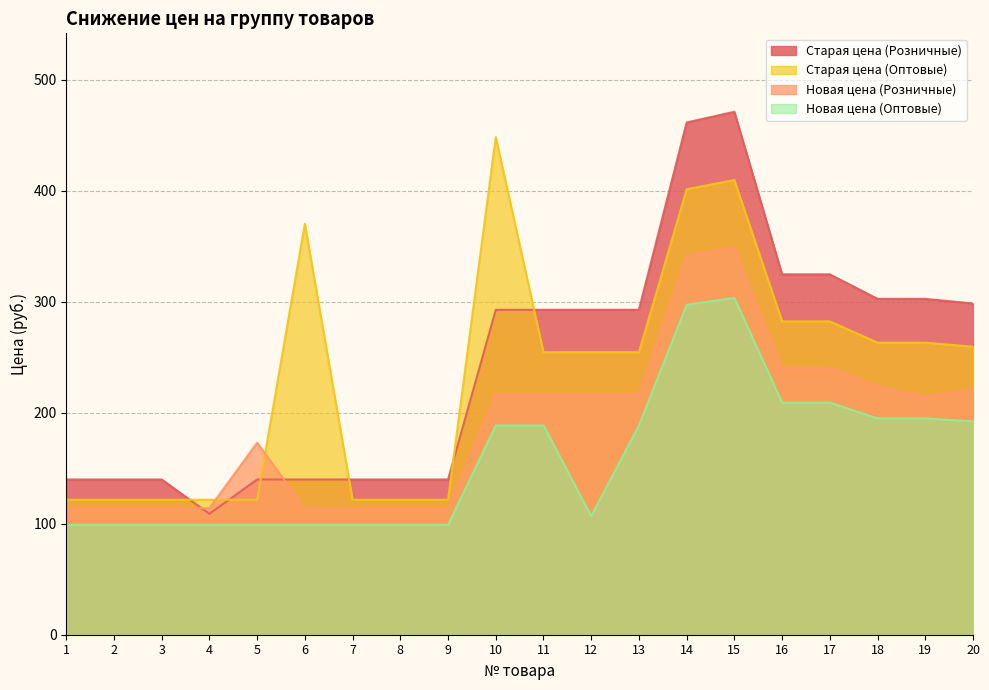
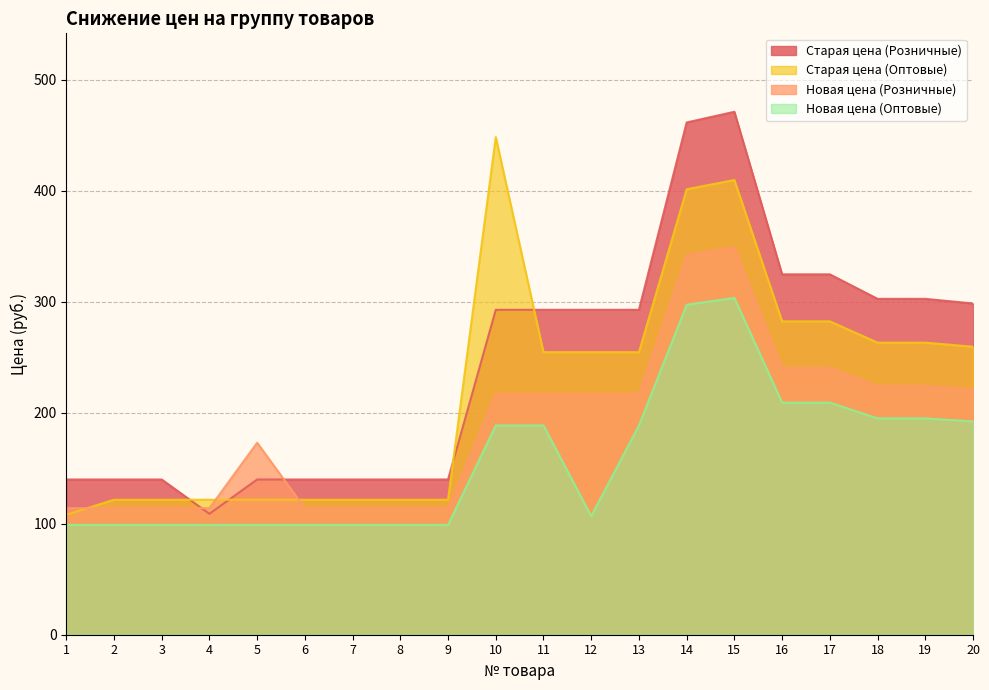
Старая цена (Оптовые), 1: 122 -> 108
Старая цена (Оптовые), 6: 370 -> 122
Новая цена (Розничные), 19: 215 -> 224
